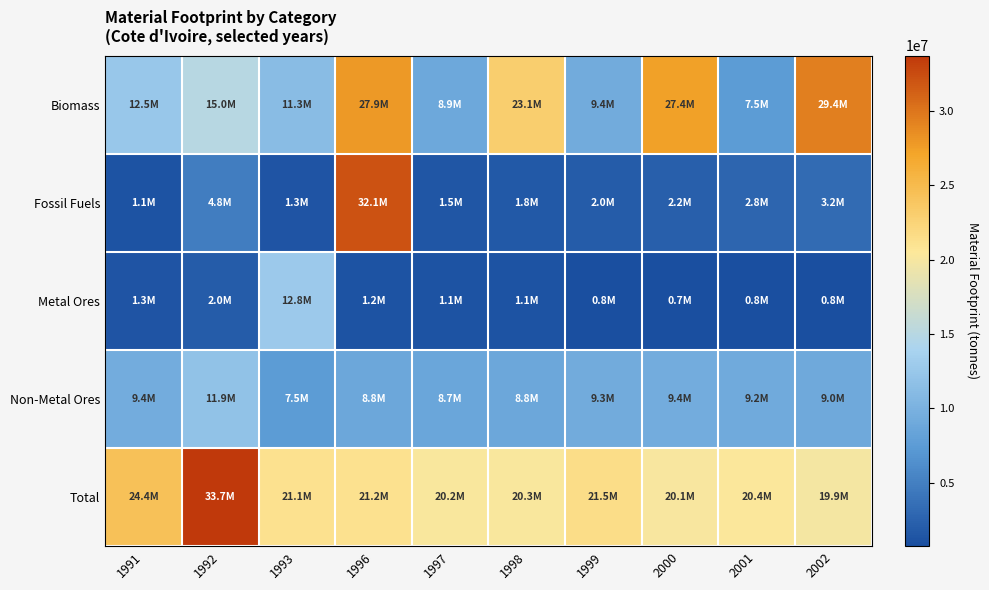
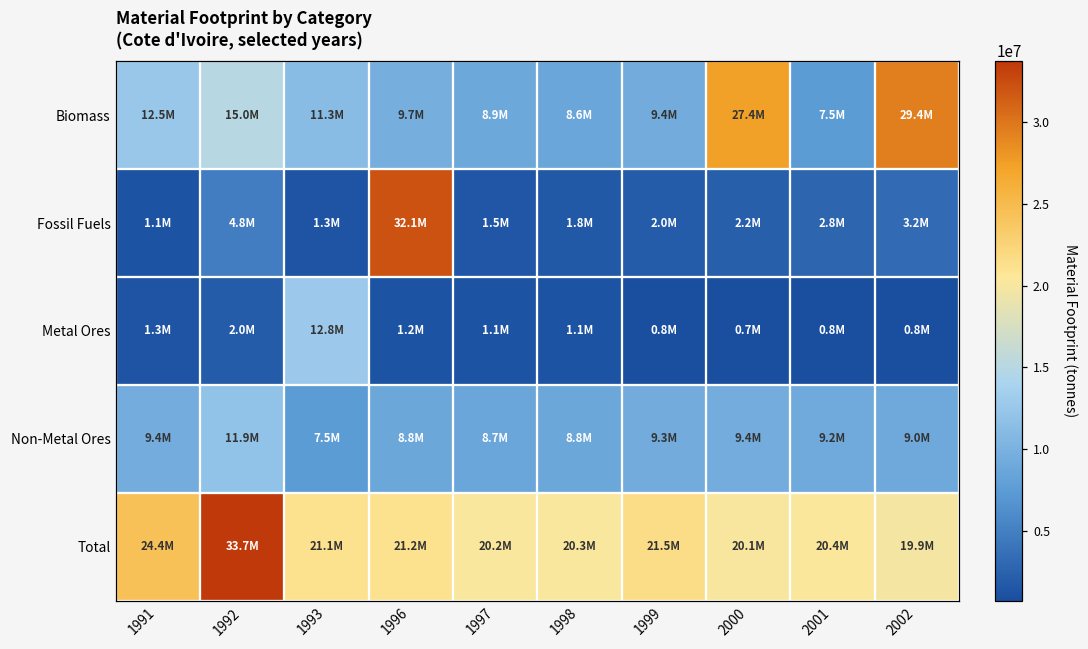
Biomass, 1996: 27.9M -> 9.7M
Biomass, 1998: 23.1M -> 8.6M
